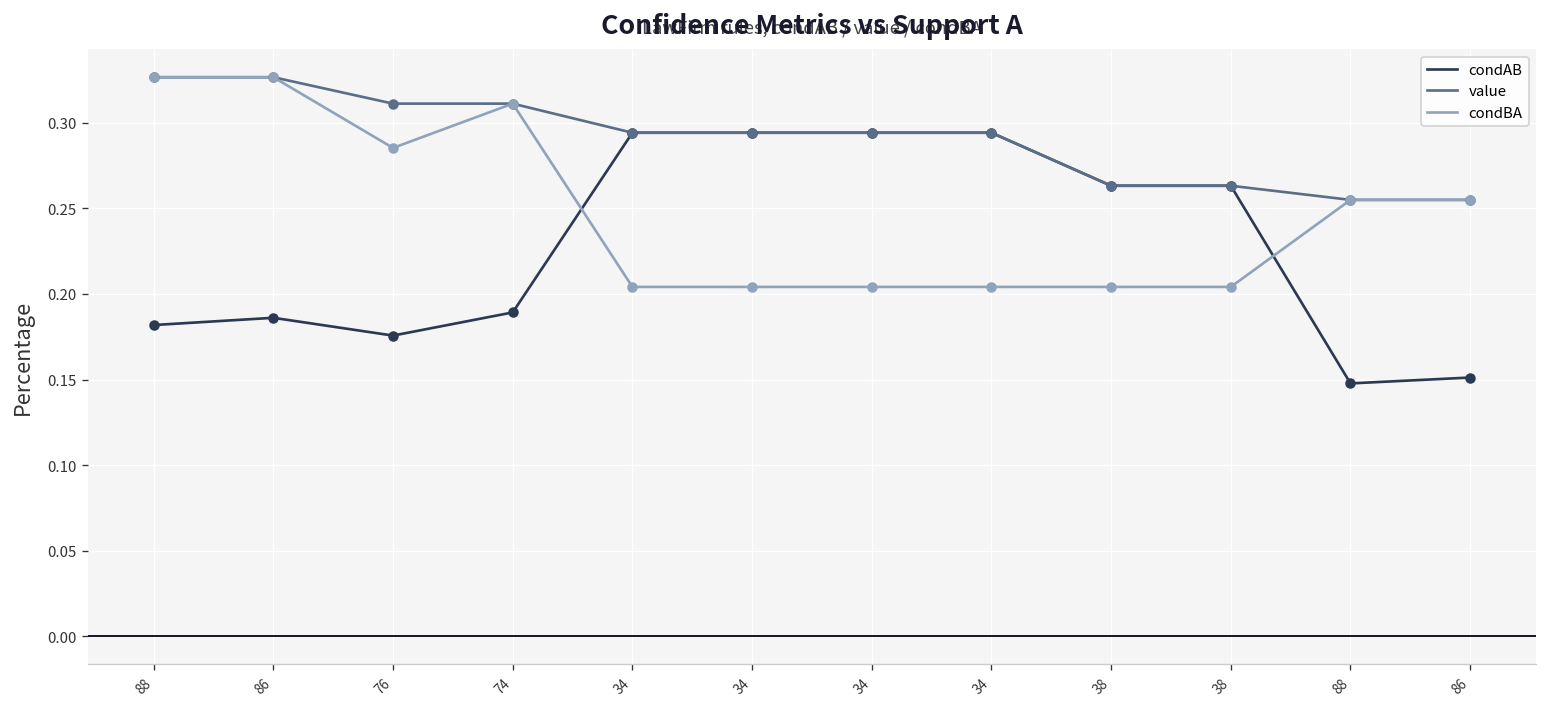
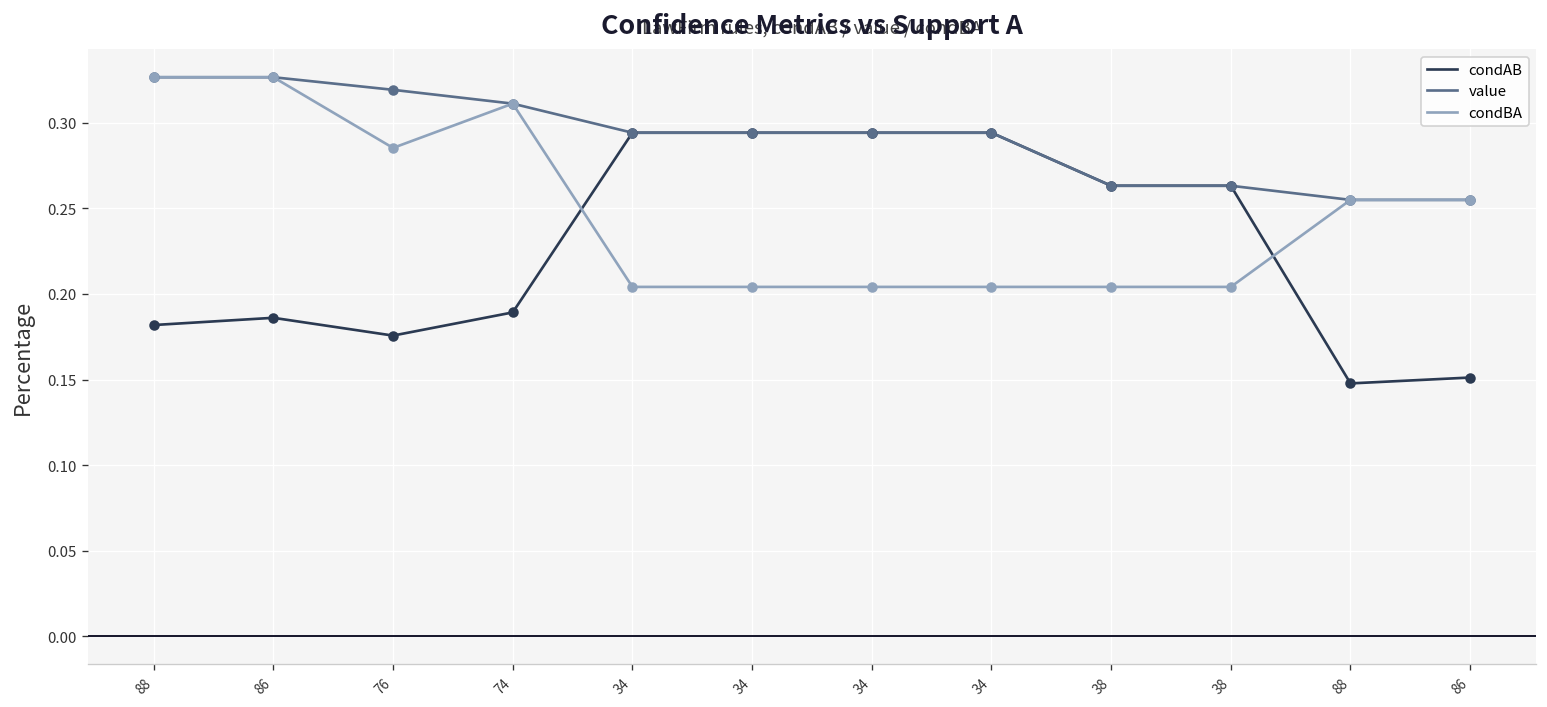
value, 76: 0.311 -> 0.319
